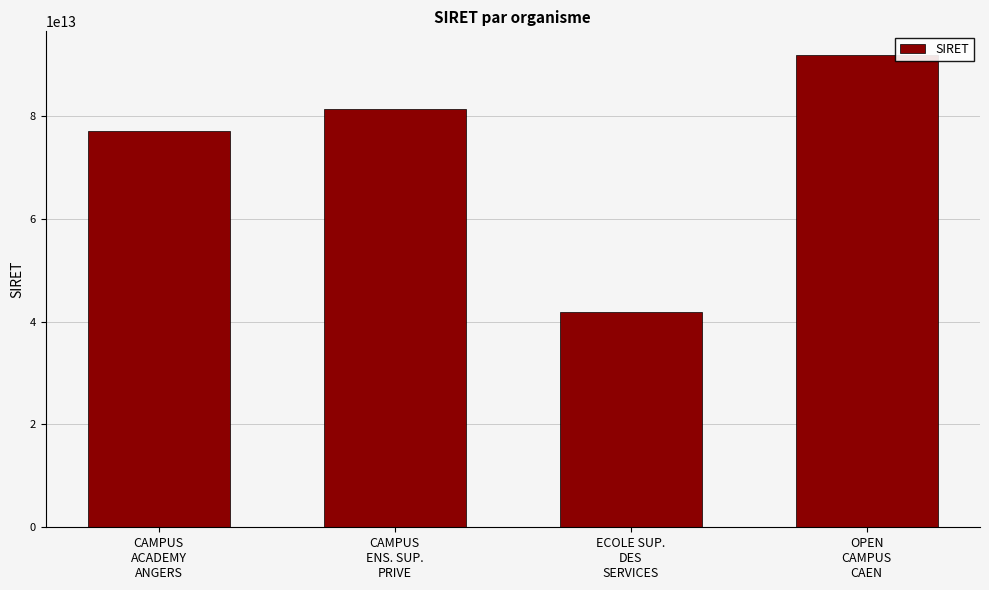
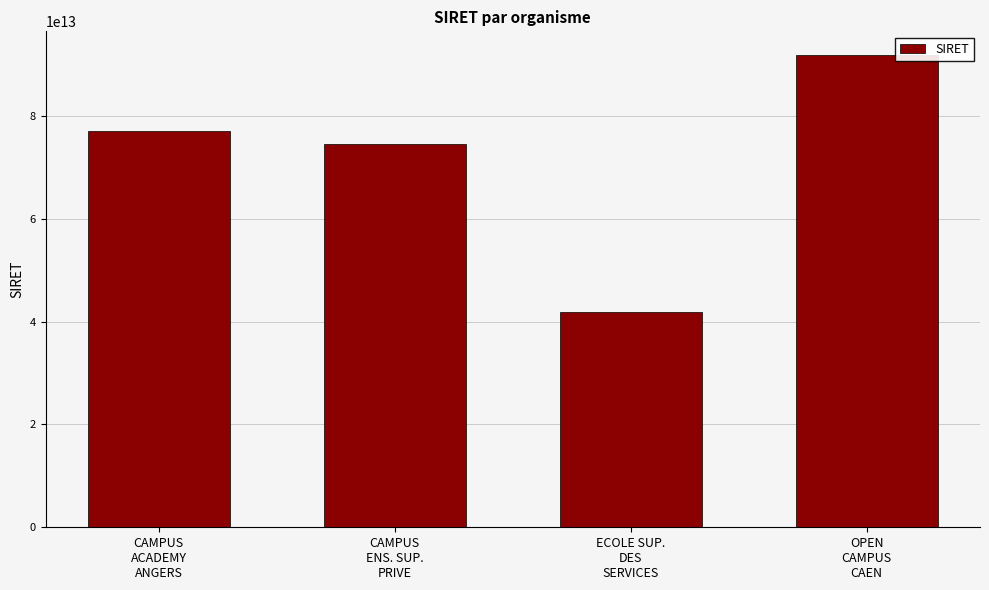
CAMPUS ENS. SUP. PRIVE: 81000000000000 -> 75000000000000
